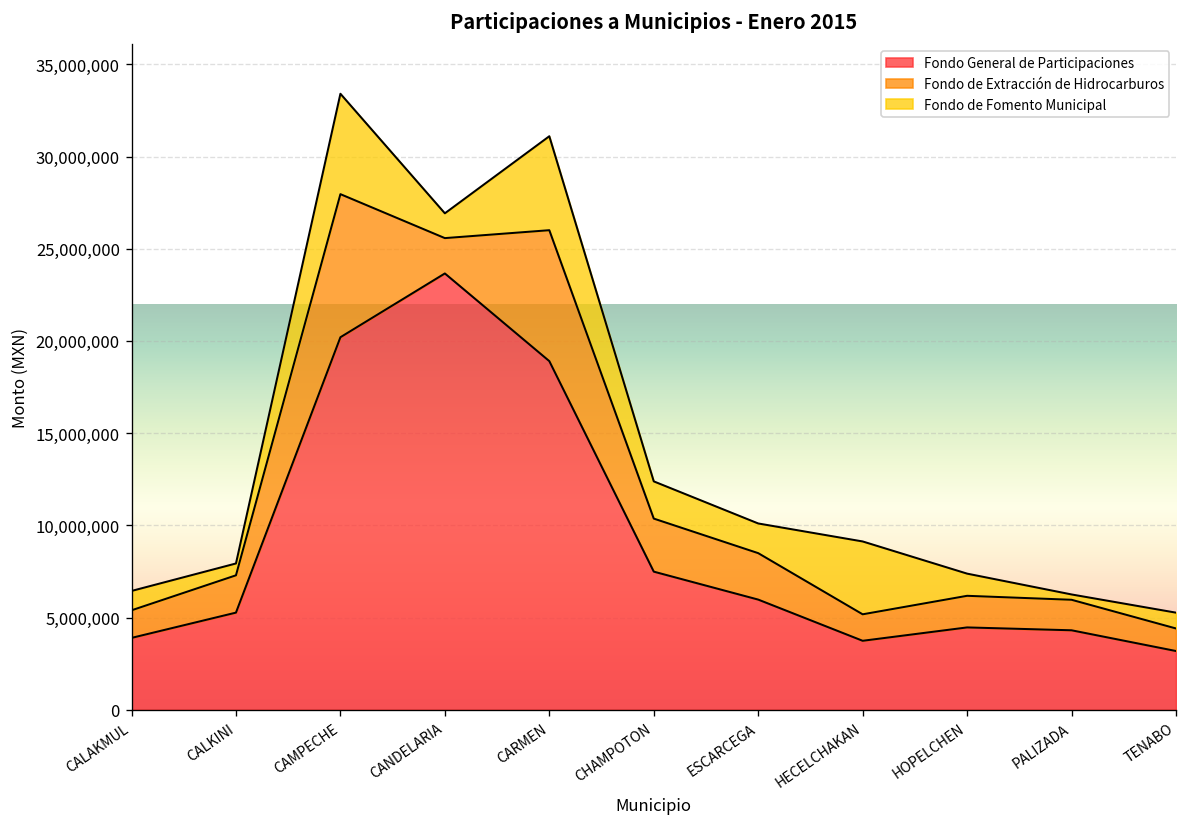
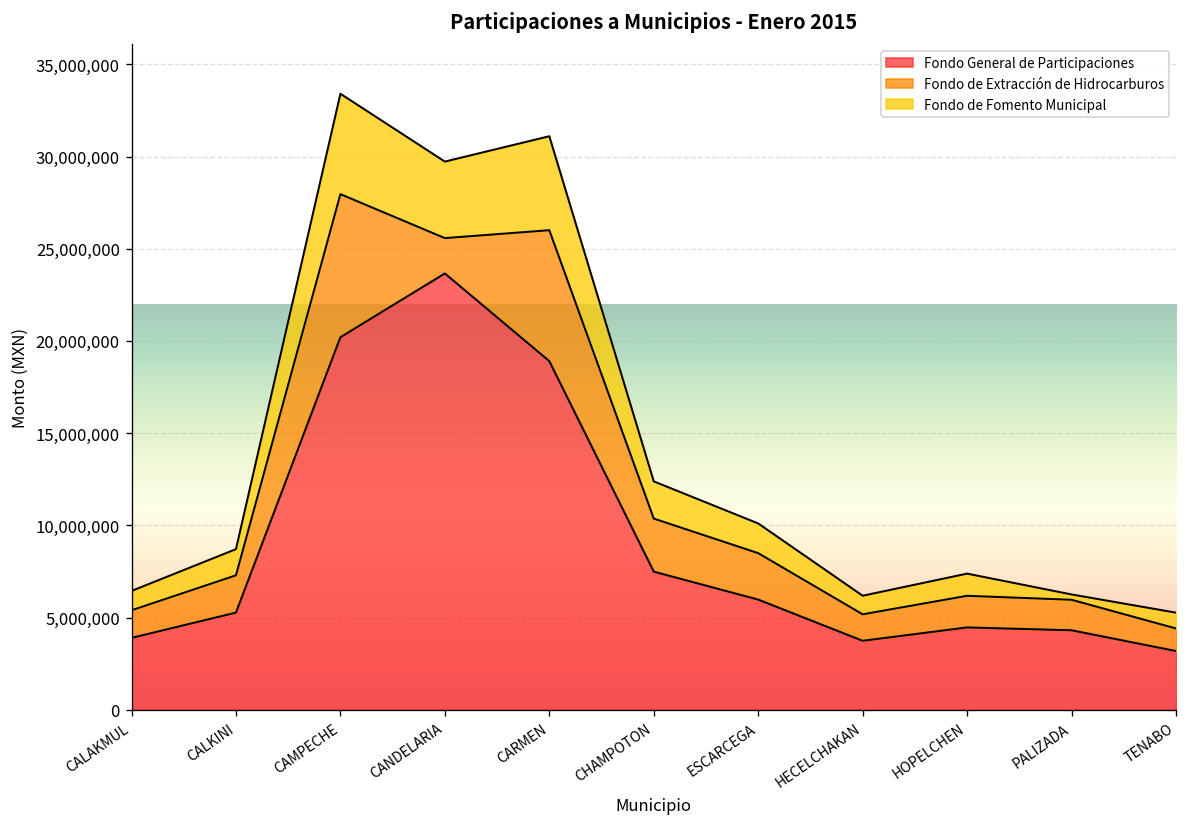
Fondo de Fomento Municipal, CALKINI: 600,000 -> 1,400,000
Fondo de Fomento Municipal, CANDELARIA: 1,300,000 -> 4,100,000
Fondo de Fomento Municipal, HECELCHAKAN: 4,000,000 -> 1,000,000
